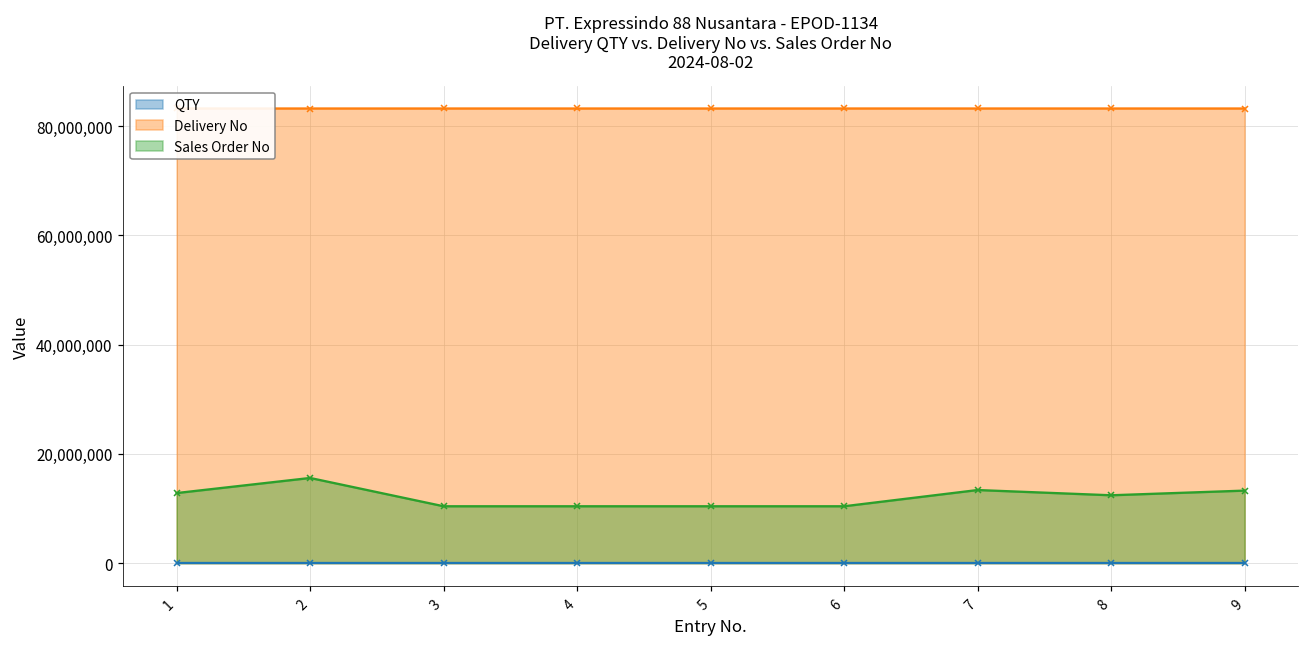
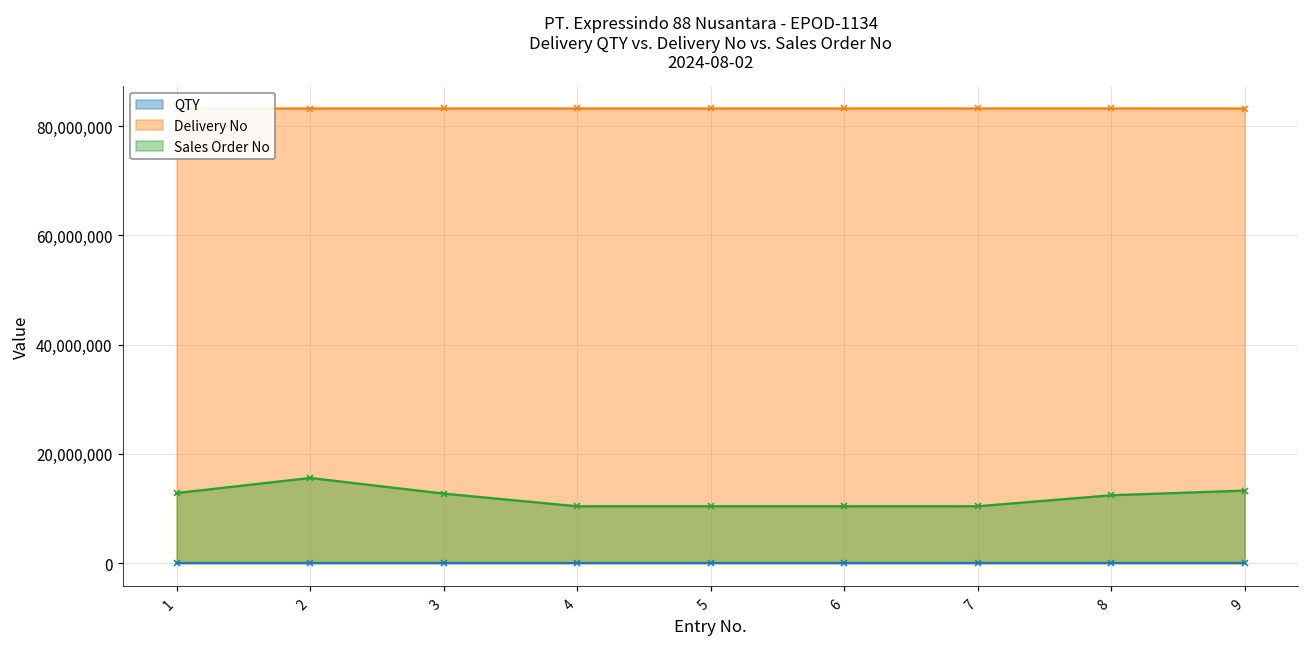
Sales Order No, 3: 10,000,000 -> 13,000,000
Sales Order No, 7: 13,000,000 -> 10,000,000
